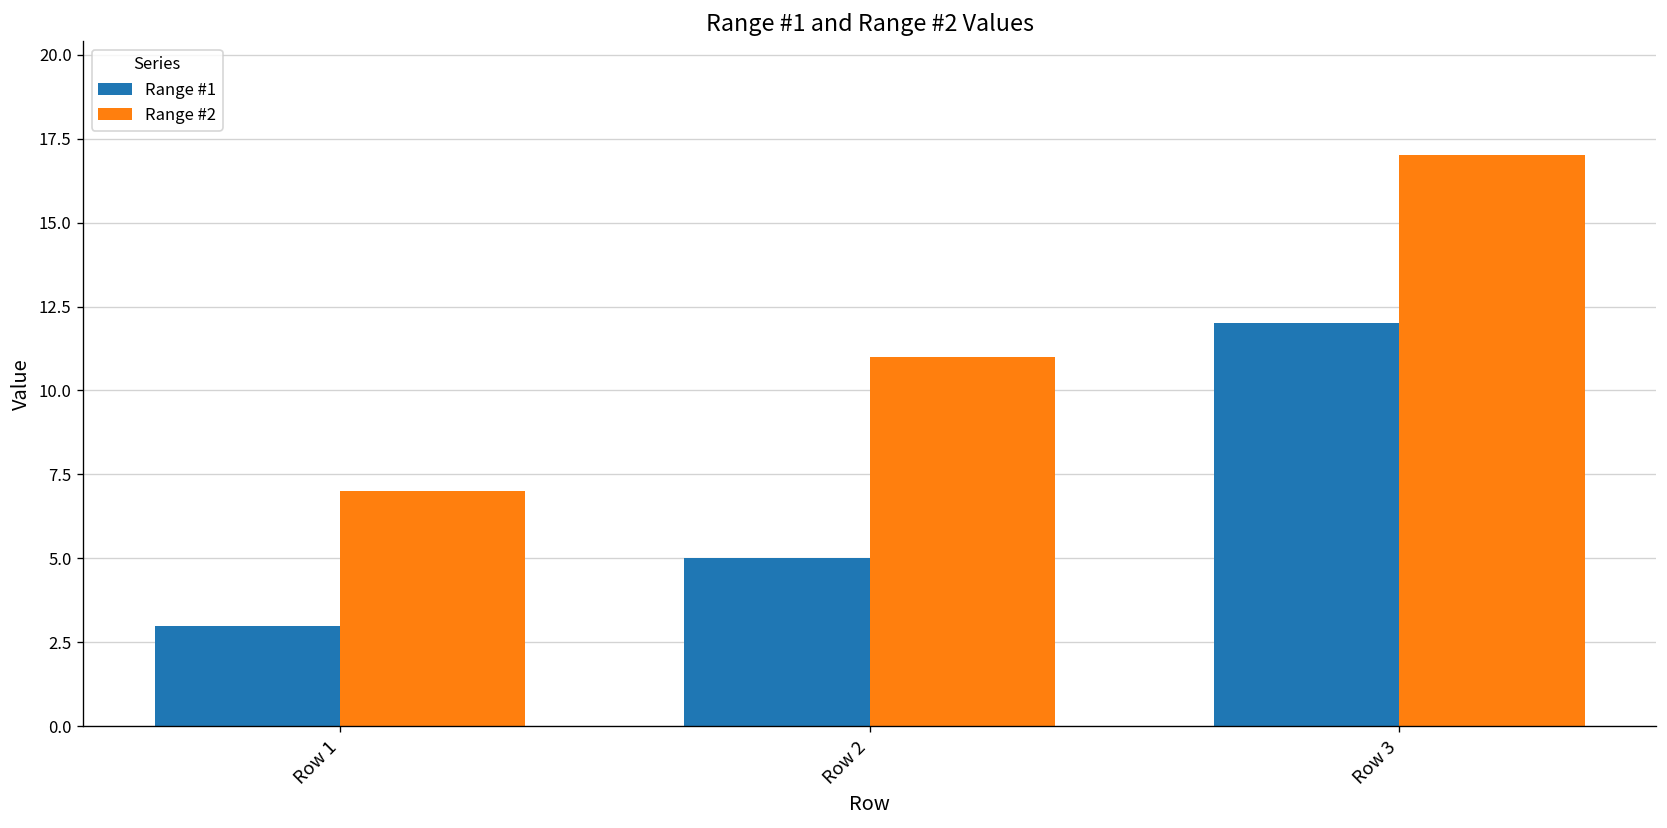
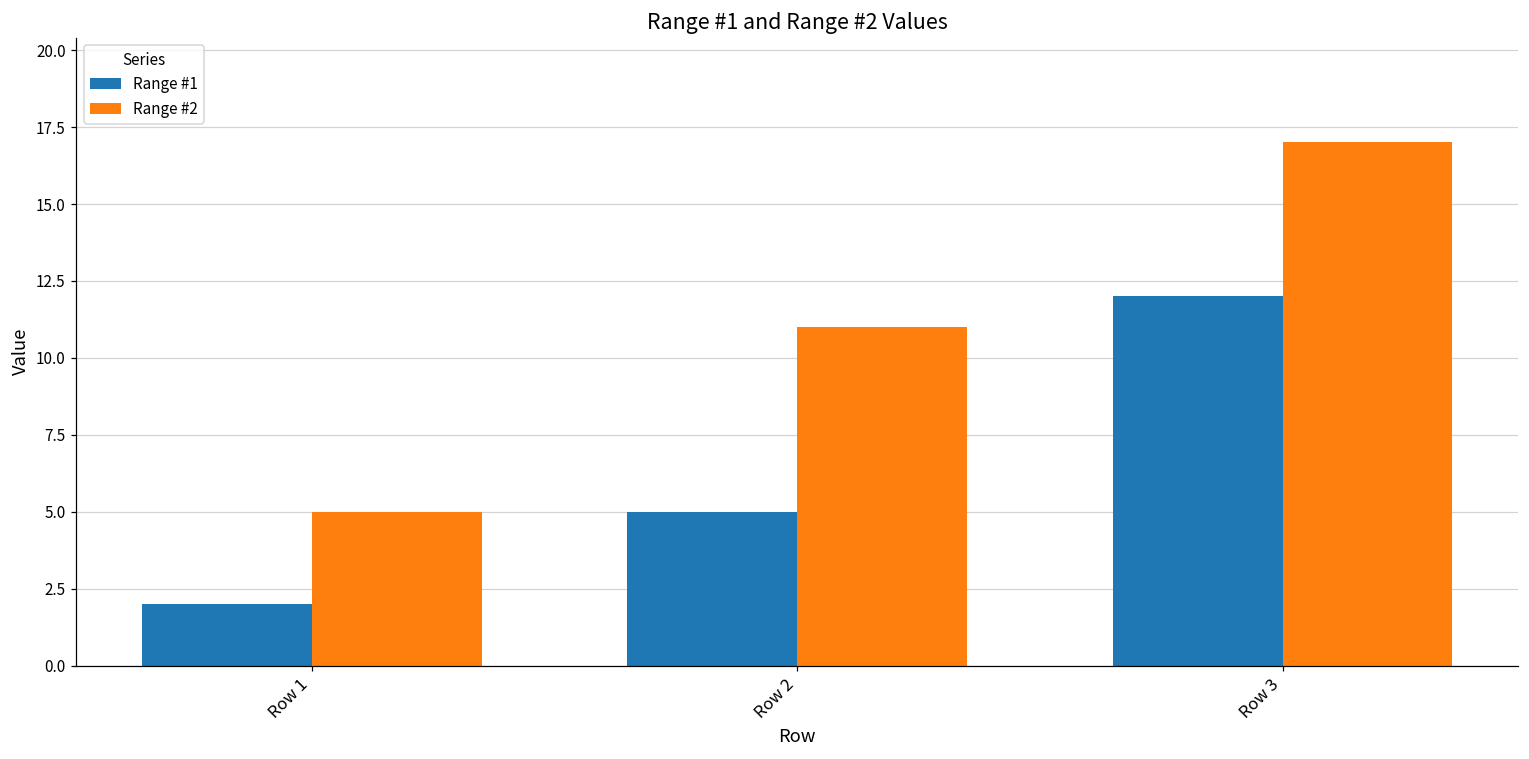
Range #1, Row 1: 3 -> 2
Range #2, Row 1: 7 -> 5
